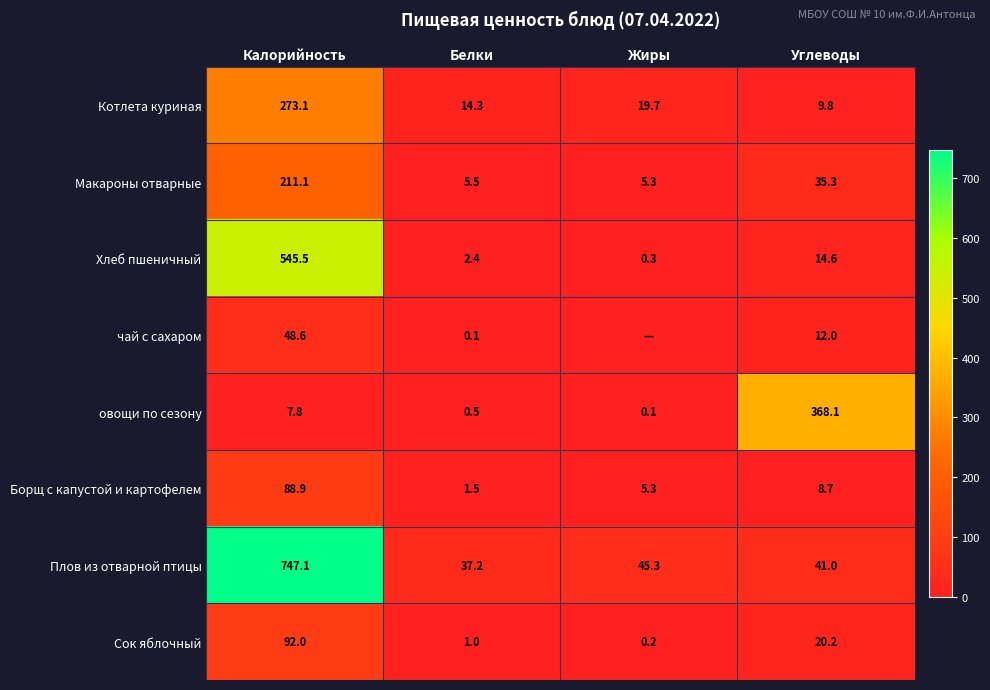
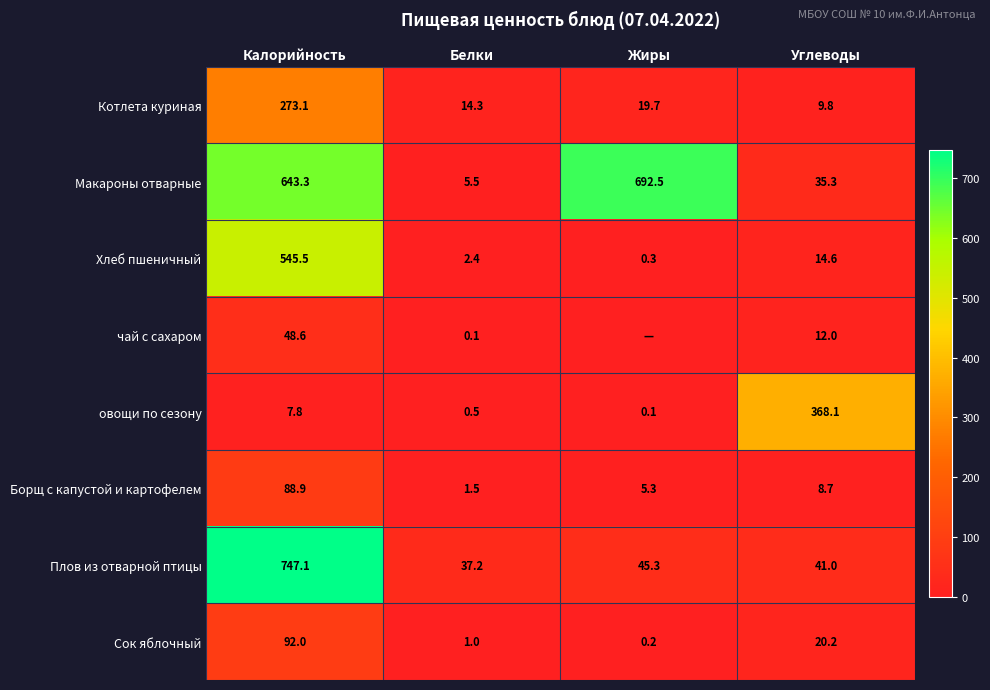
Макароны отварные, Калорийность: 211.1 -> 643.3
Макароны отварные, Жиры: 5.3 -> 692.5
